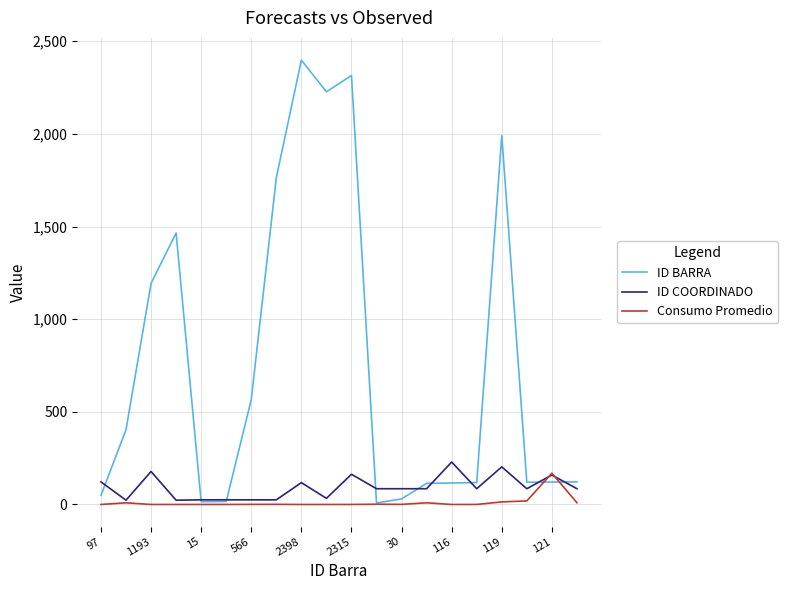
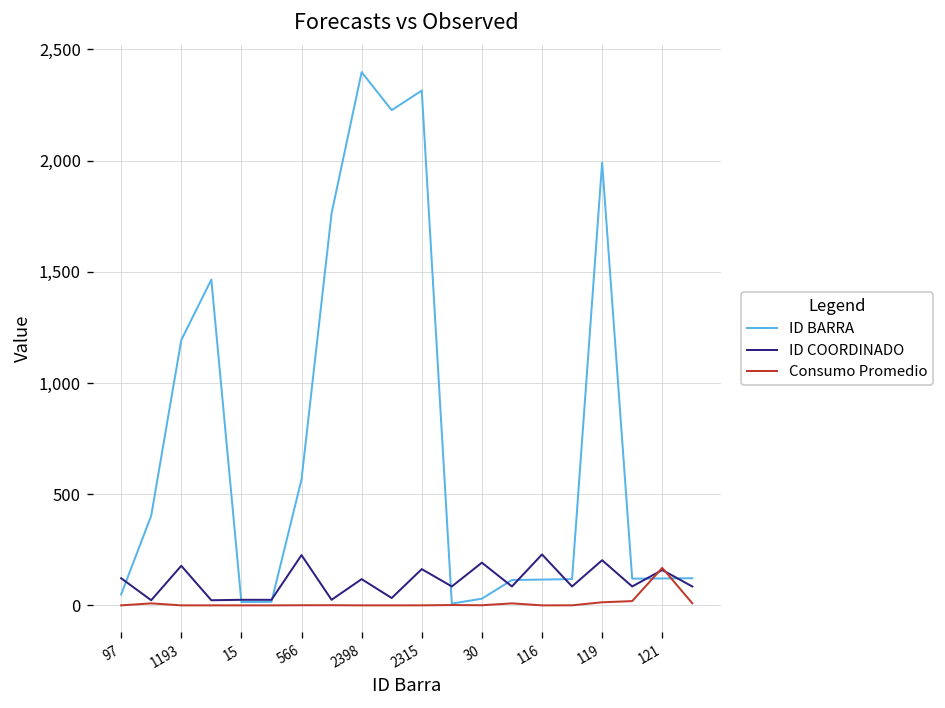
ID COORDINADO, 566: 30 -> 230
ID COORDINADO, 30: 90 -> 190
